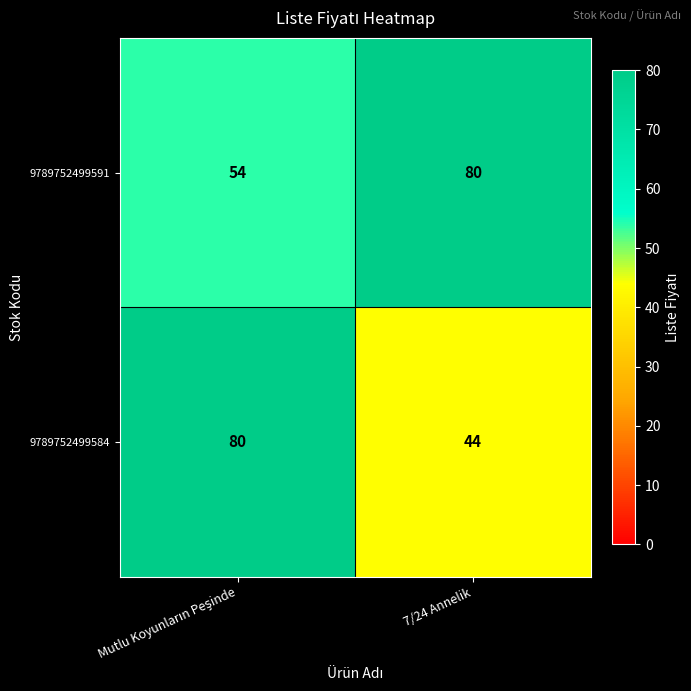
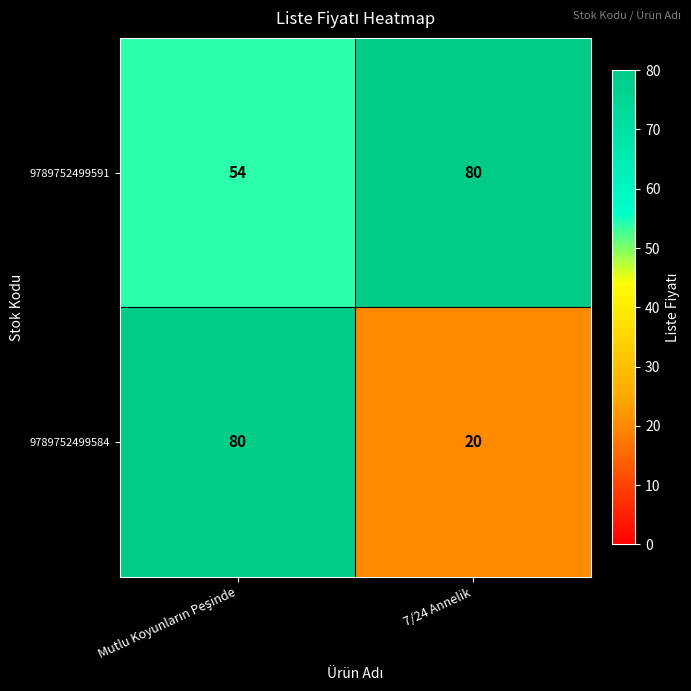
9789752499584, 7/24 Annelik: 44 -> 20
